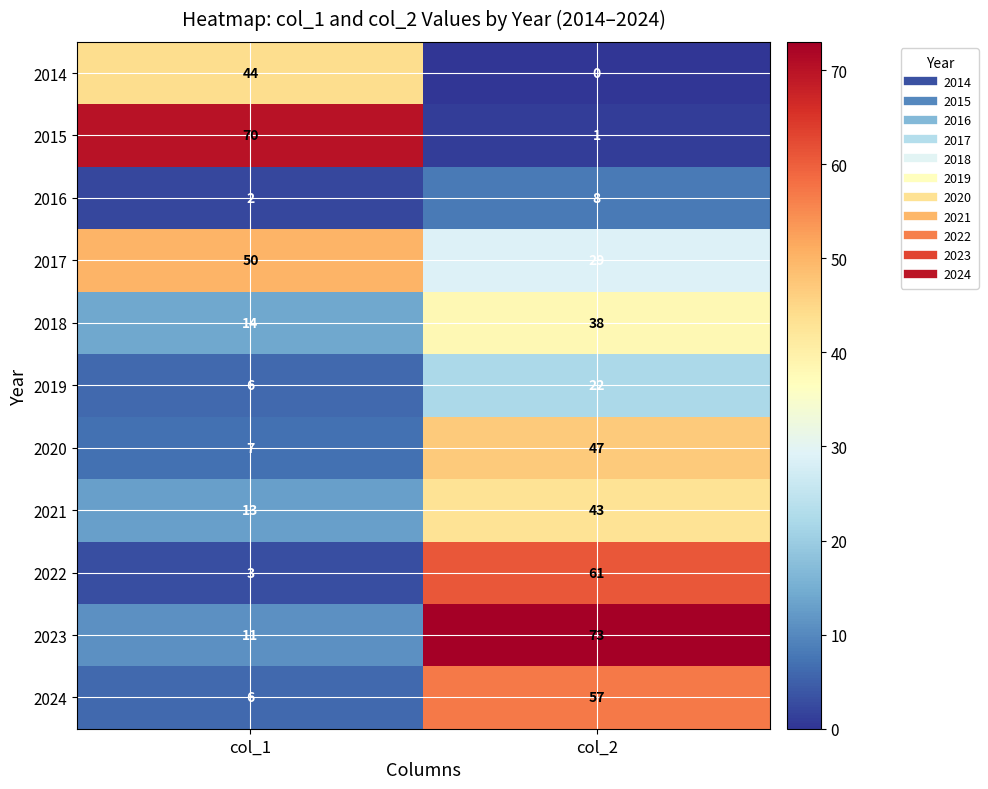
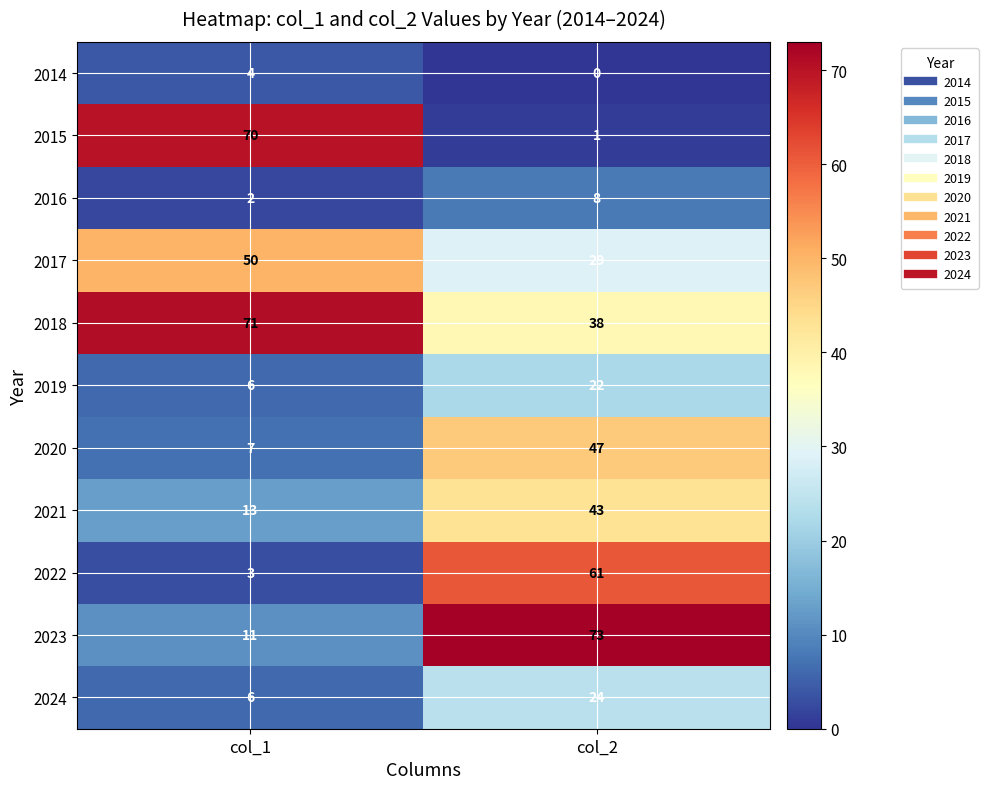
2014, col_1: 44 -> 4
2018, col_1: 14 -> 71
2024, col_2: 57 -> 24
